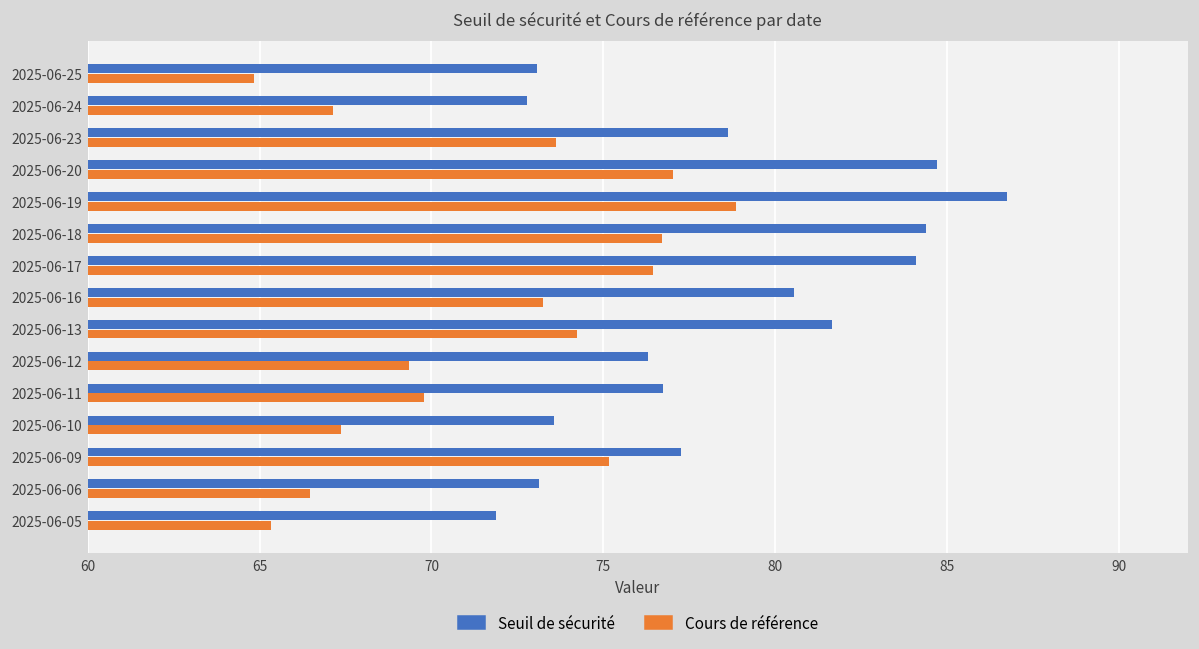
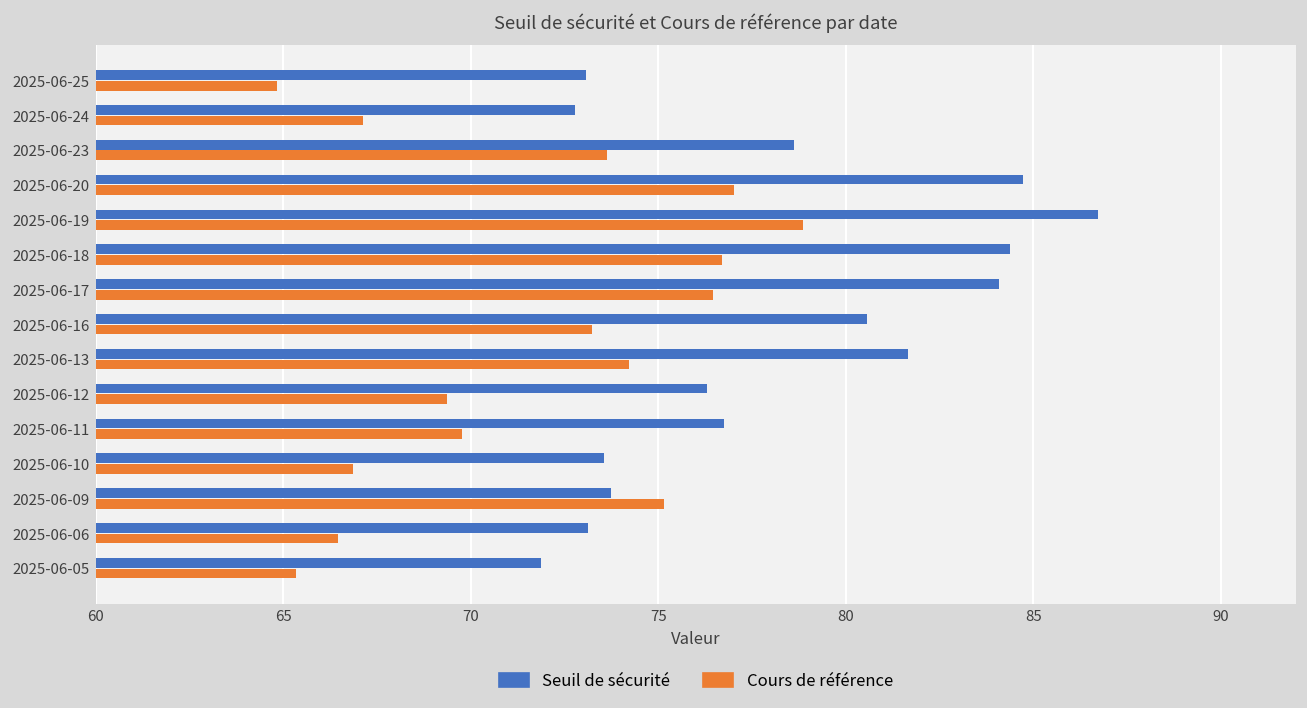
Cours de référence, 2025-06-10: 67.4 -> 66.9
Seuil de sécurité, 2025-06-09: 77.3 -> 73.7
